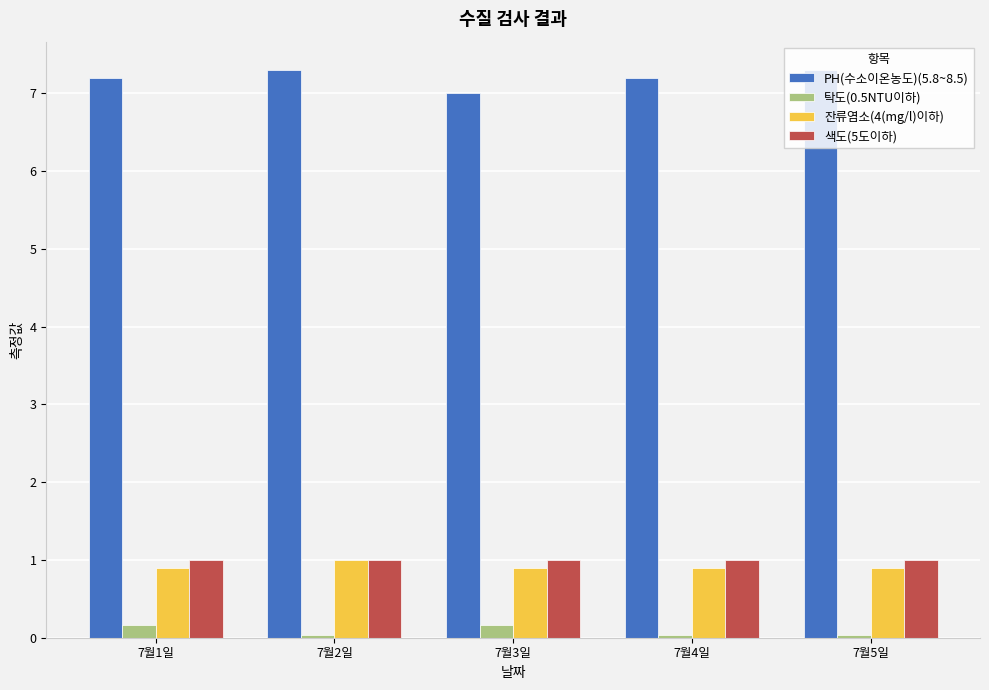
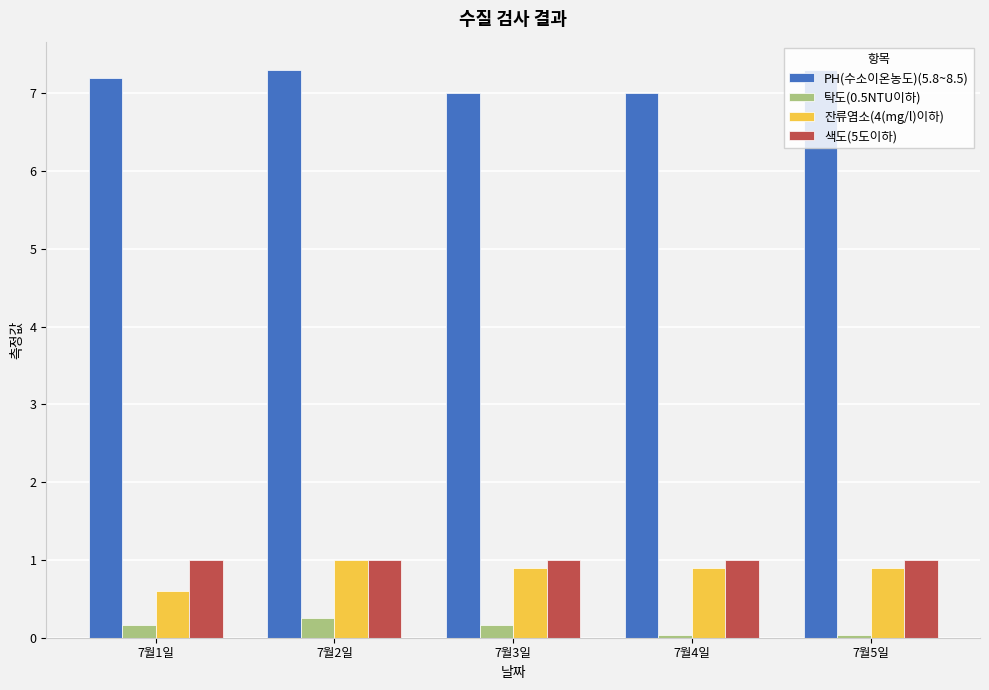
잔류염소(4(mg/l)이하), 7월1일: 0.9 -> 0.6
탁도(0.5NTU이하), 7월2일: 0.0 -> 0.3
PH(수소이온농도)(5.8~8.5), 7월4일: 7.2 -> 7.0
